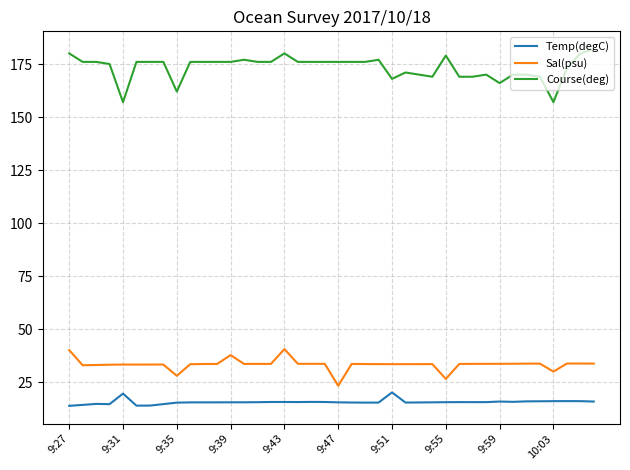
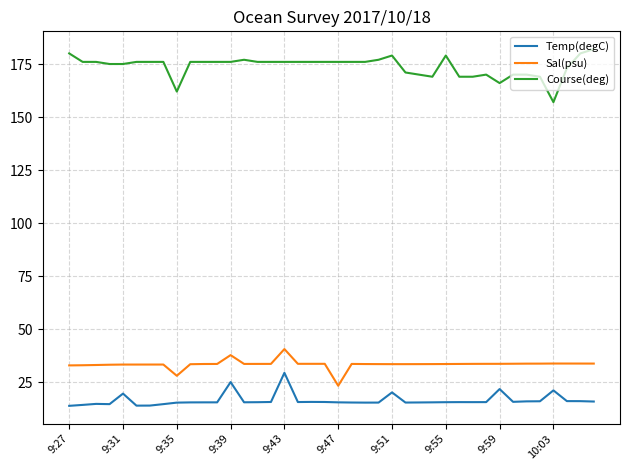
Sal(psu), 9:27: 40 -> 33
Course(deg), 9:31: 157 -> 175
Temp(degC), 9:39: 15 -> 25
Temp(degC), 9:43: 16 -> 29
Course(deg), 9:43: 180 -> 176
Course(deg), 9:51: 168 -> 179
Sal(psu), 9:55: 26 -> 34
Temp(degC), 9:59: 16 -> 22
Temp(degC), 10:03: 16 -> 21
Sal(psu), 10:03: 30 -> 34
